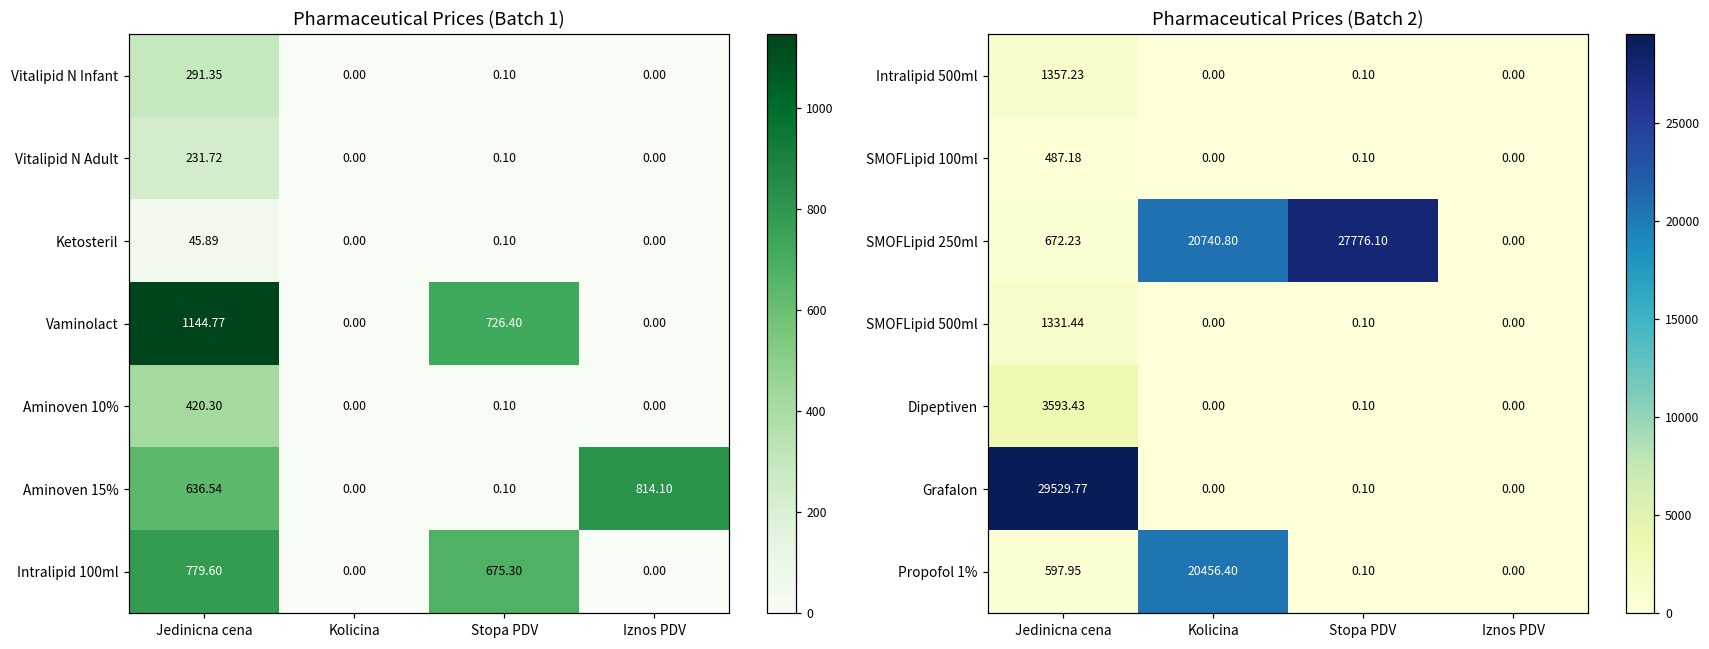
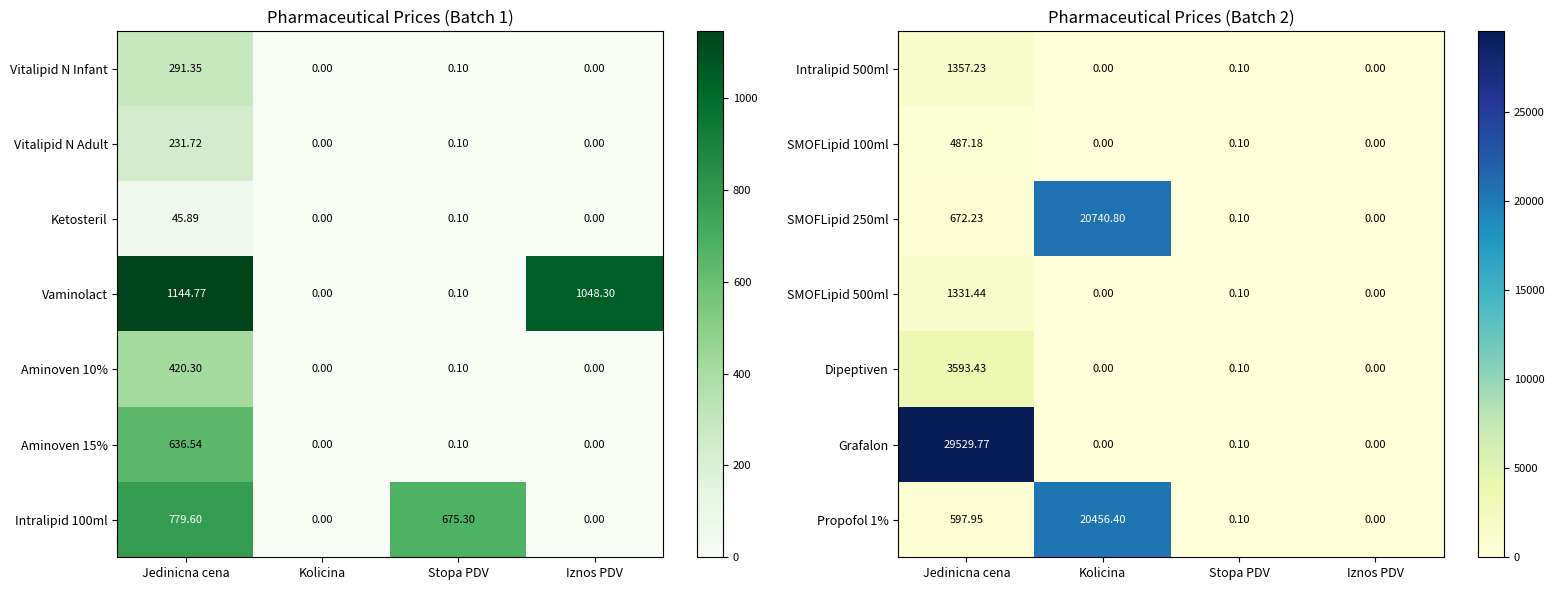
Pharmaceutical Prices (Batch 1), Vaminolact, Stopa PDV: 726.40 -> 0.10
Pharmaceutical Prices (Batch 1), Vaminolact, Iznos PDV: 0.00 -> 1048.30
Pharmaceutical Prices (Batch 1), Aminoven 15%, Iznos PDV: 814.10 -> 0.00
Pharmaceutical Prices (Batch 2), SMOFLipid 250ml, Stopa PDV: 27776.10 -> 0.10
